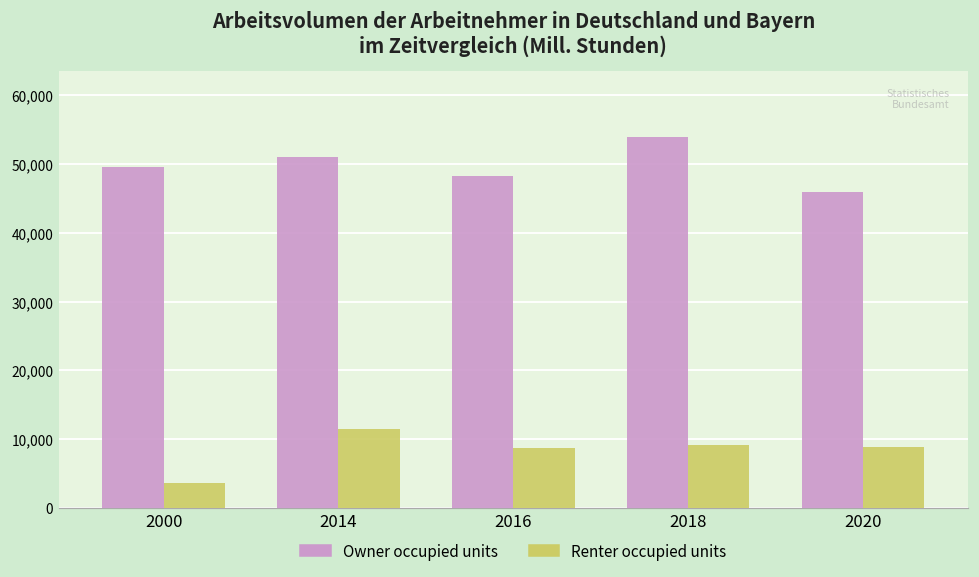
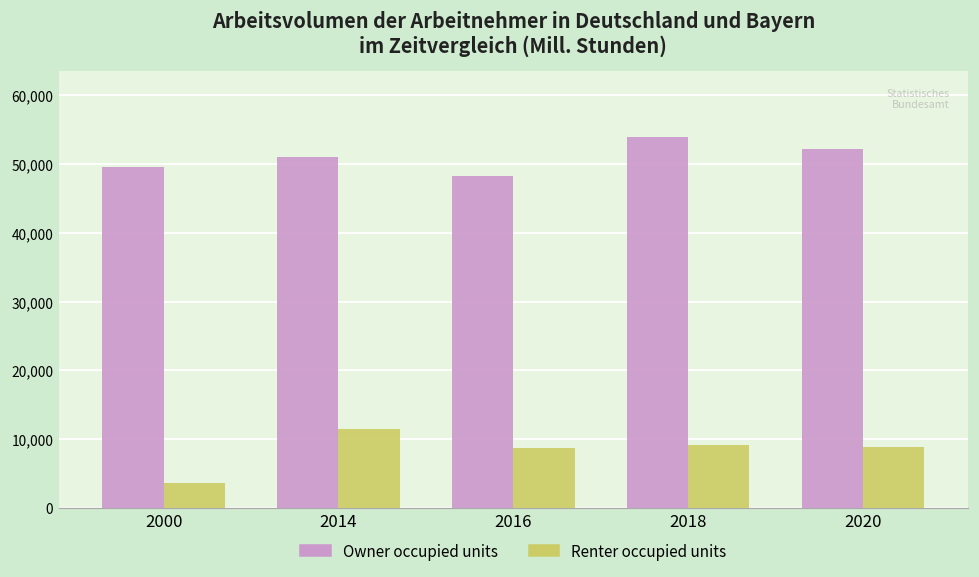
Owner occupied units, 2020: 46,000 -> 52,000
